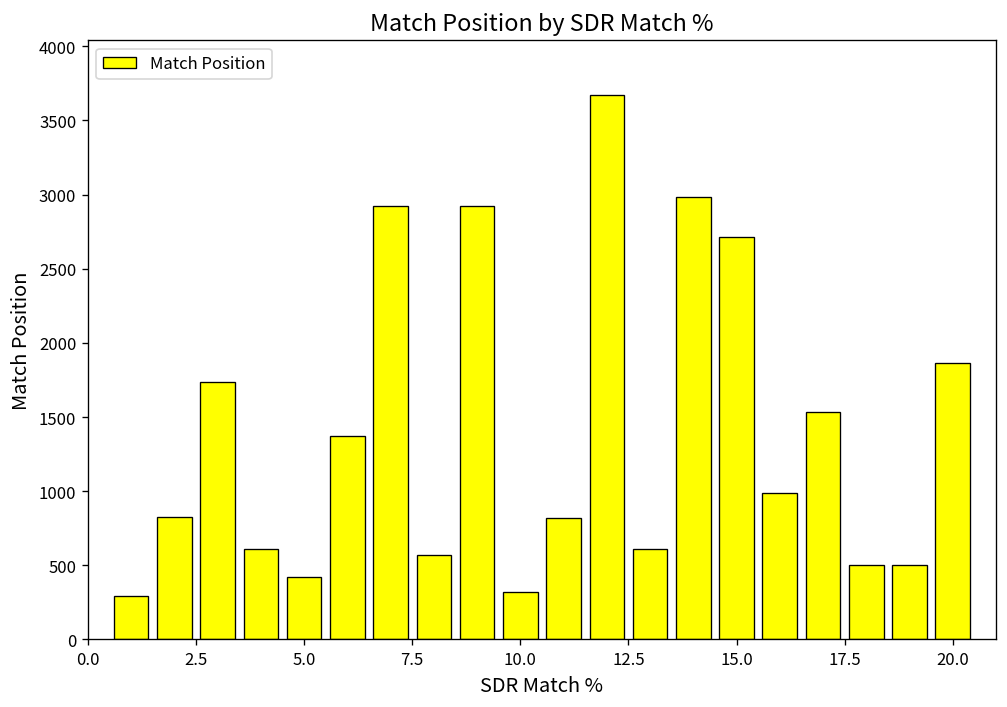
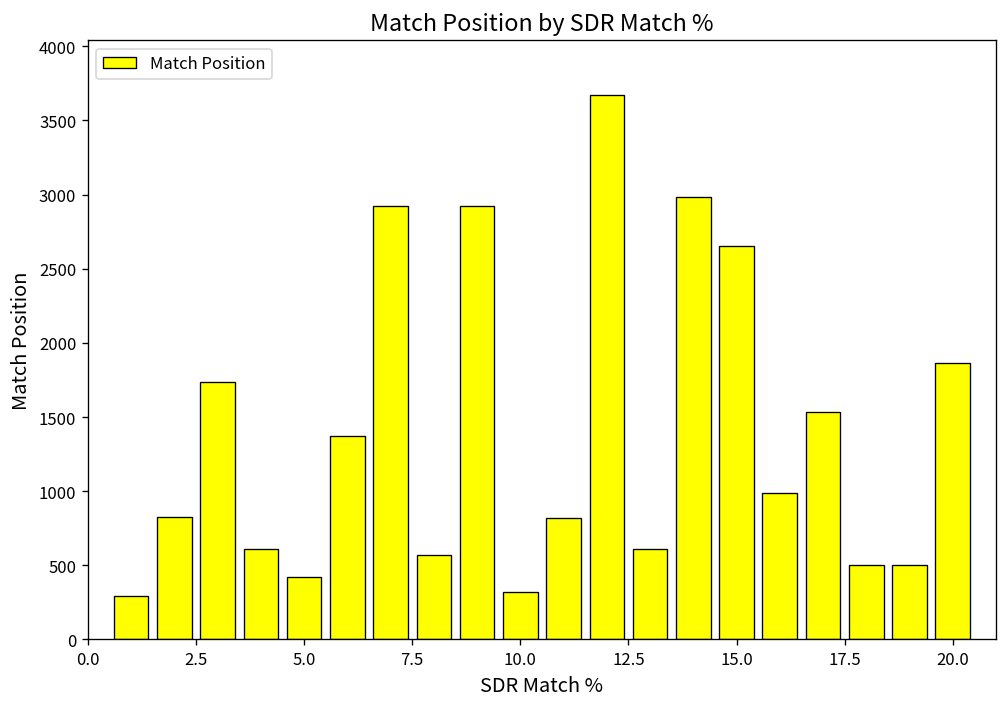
15.0: 2720 -> 2650
